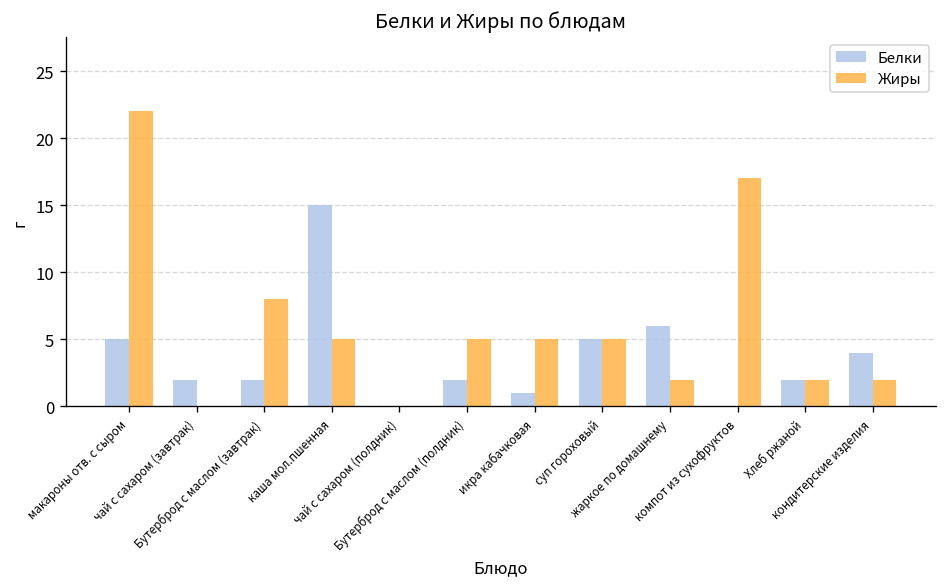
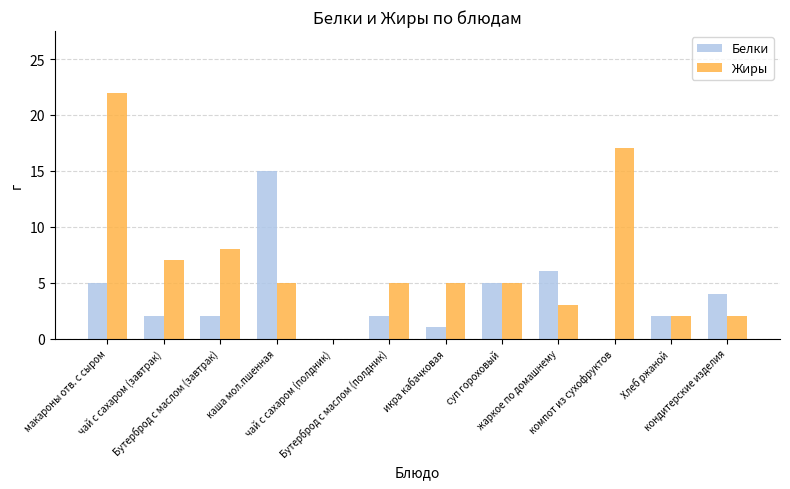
Жиры, чай с сахаром (завтрак): 0 -> 7
Жиры, жаркое по домашнему: 2 -> 3
